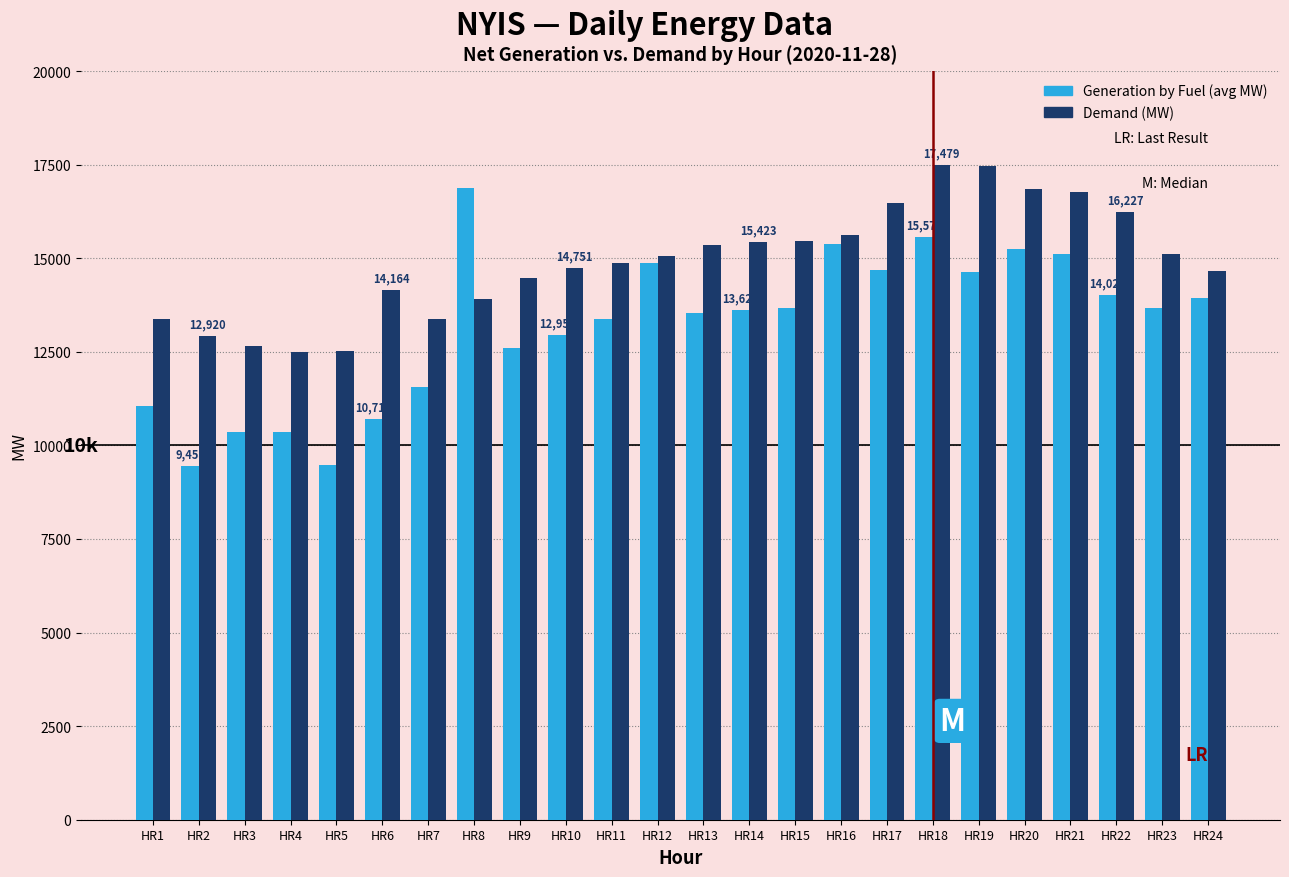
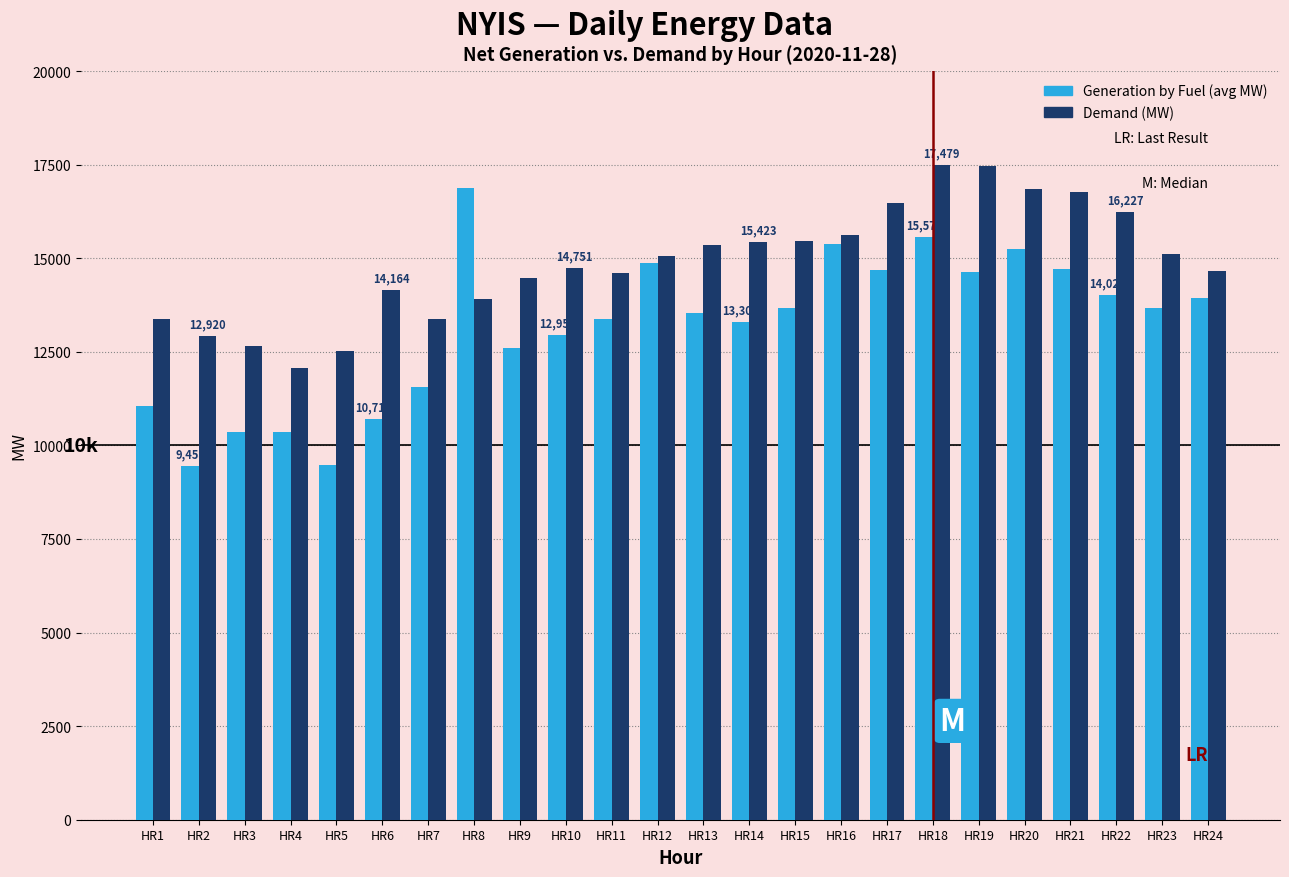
Demand (MW), HR4: 12500 -> 12100
Demand (MW), HR11: 14900 -> 14600
Generation by Fuel (avg MW), HR14: 13,626 -> 13,304
Generation by Fuel (avg MW), HR21: 15100 -> 14700
